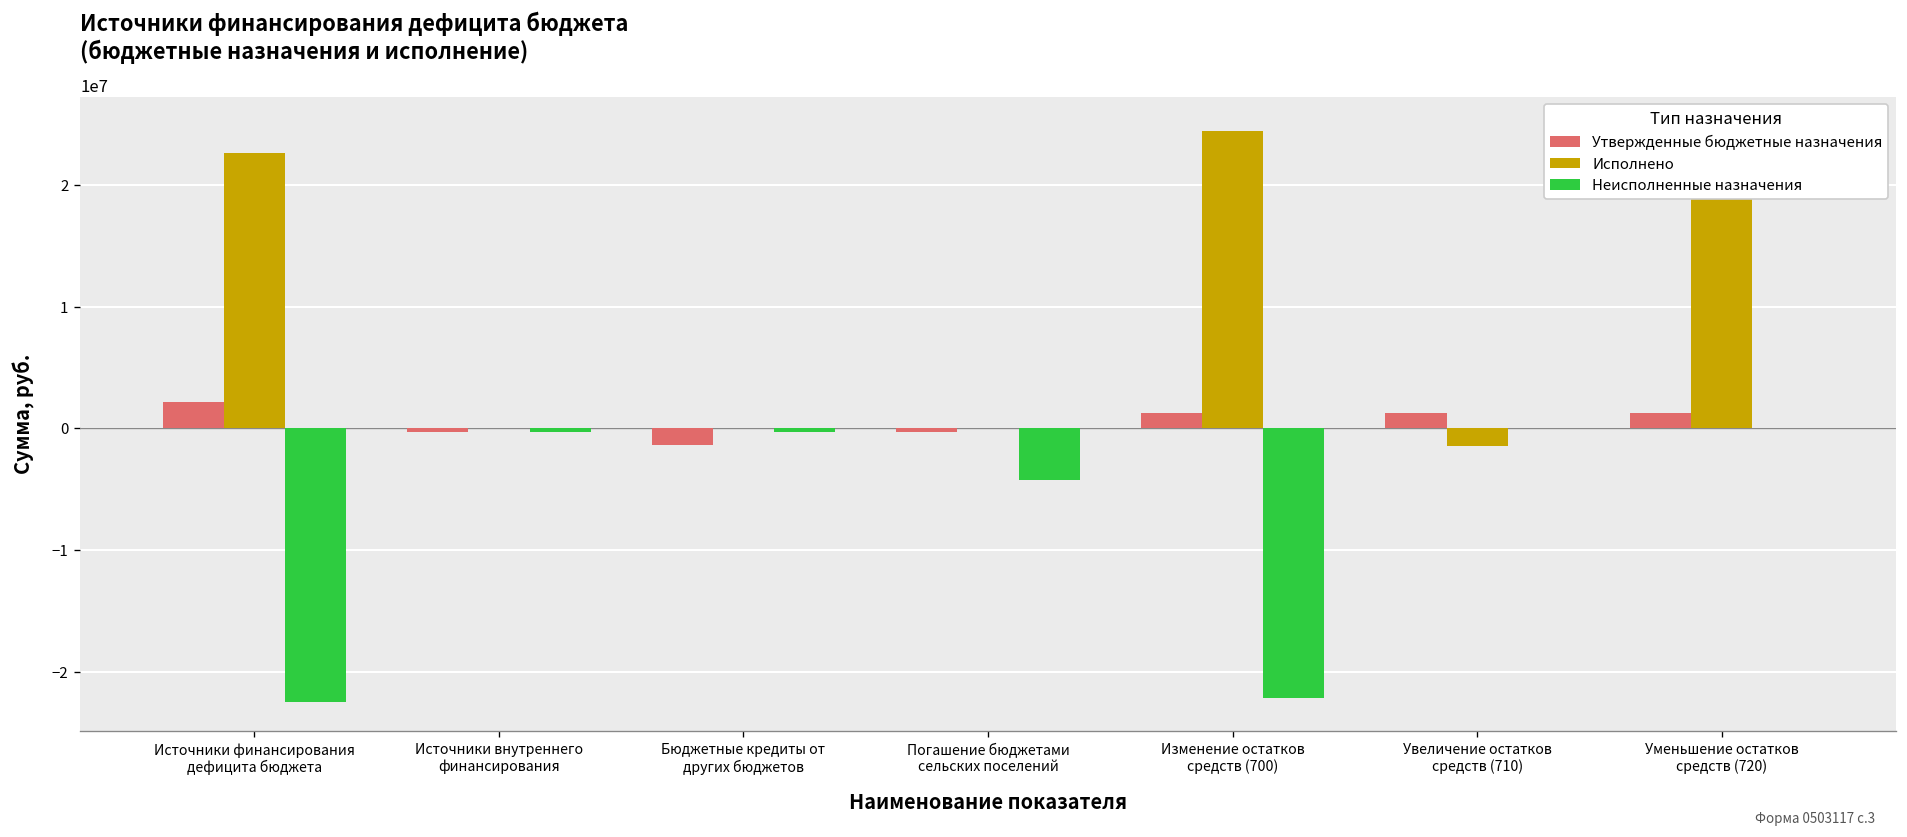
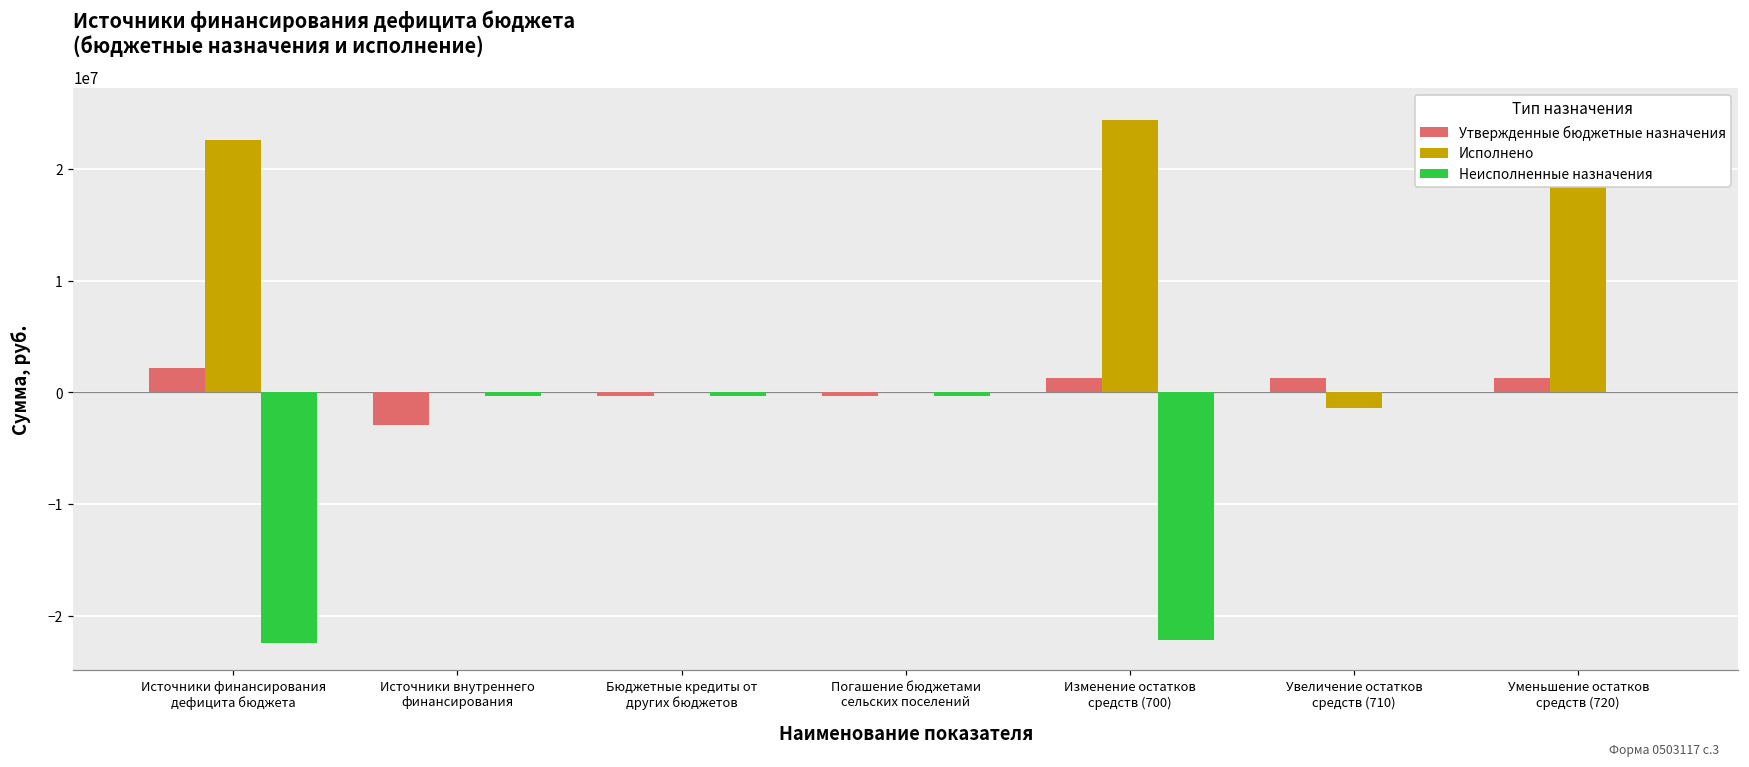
Утвержденные бюджетные назначения, Источники внутреннего финансирования: -300000 -> -2900000
Утвержденные бюджетные назначения, Бюджетные кредиты от других бюджетов: -1400000 -> -300000
Неисполненные назначения, Погашение бюджетами сельских поселений: -4300000 -> -300000
